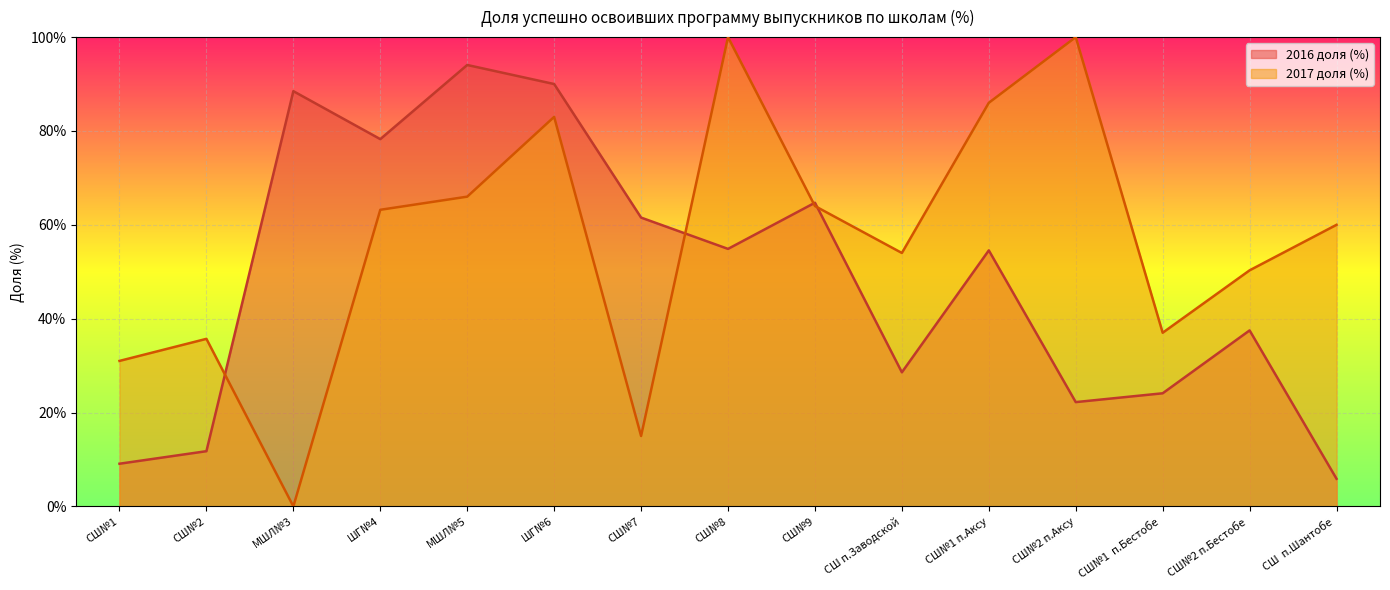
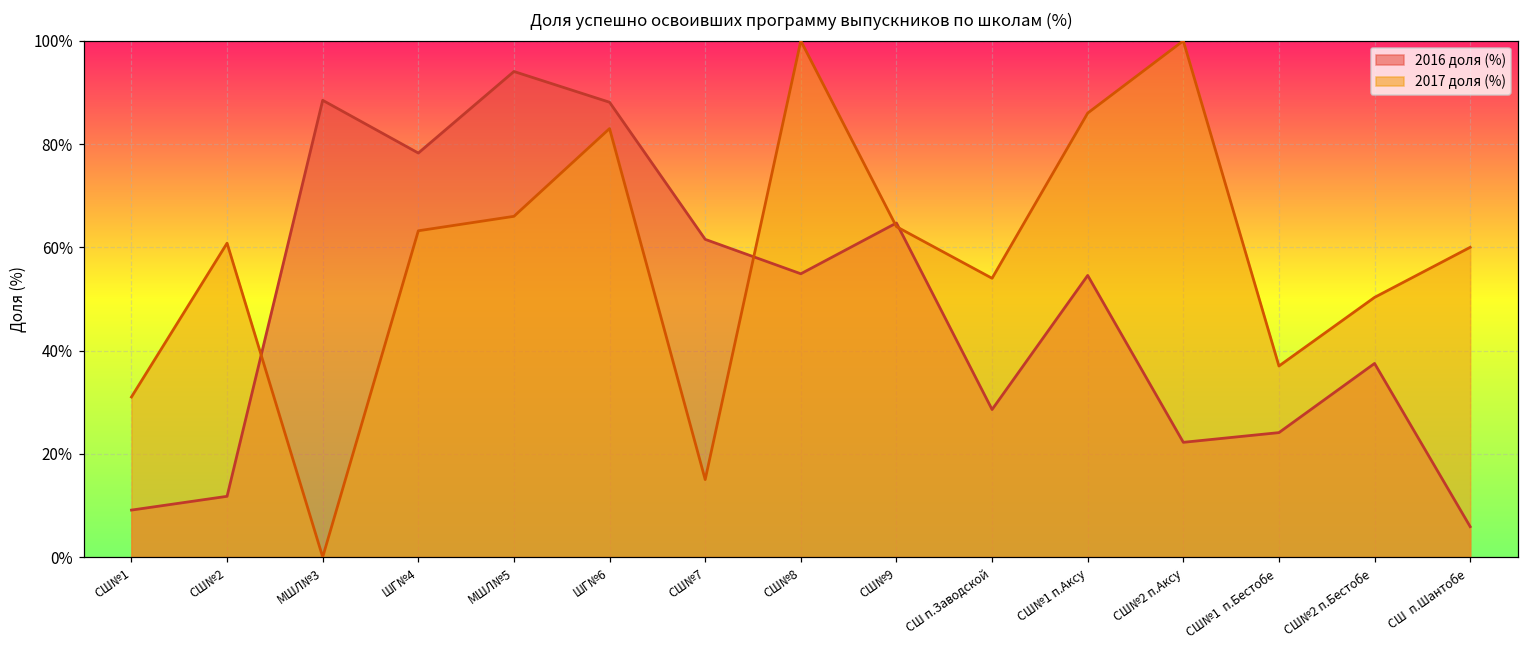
2017 доля (%), СШ№2: 36% -> 61%
2016 доля (%), ШГ№6: 90% -> 88%
